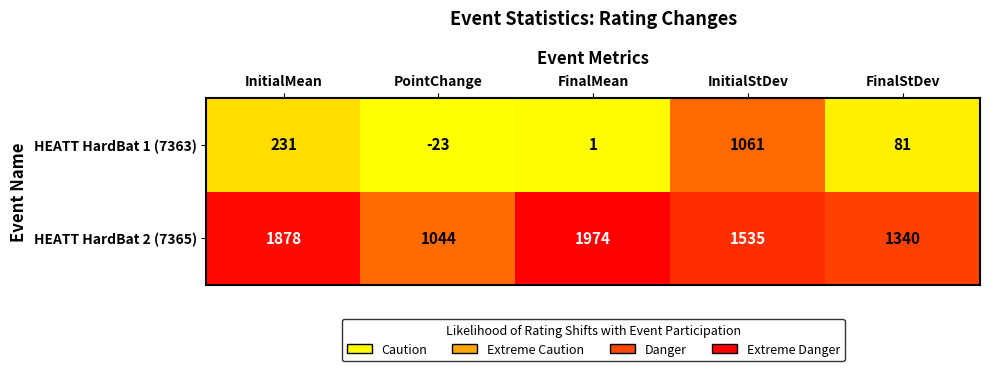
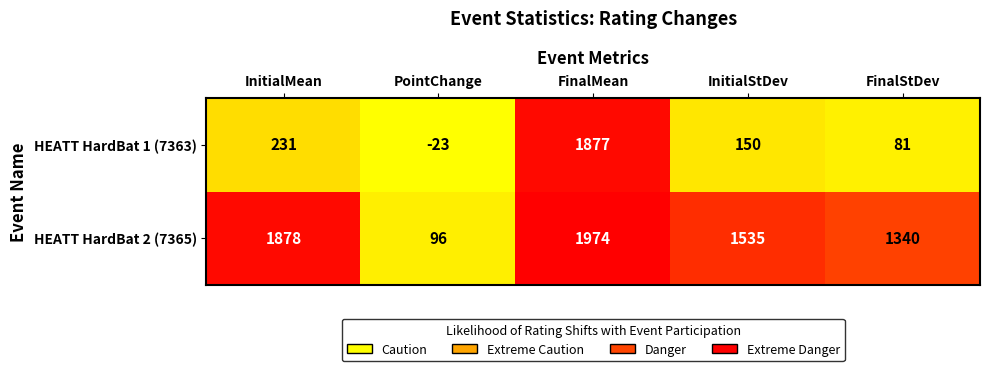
HEATT HardBat 1 (7363), FinalMean: 1 -> 1877
HEATT HardBat 1 (7363), InitialStDev: 1061 -> 150
HEATT HardBat 2 (7365), PointChange: 1044 -> 96
